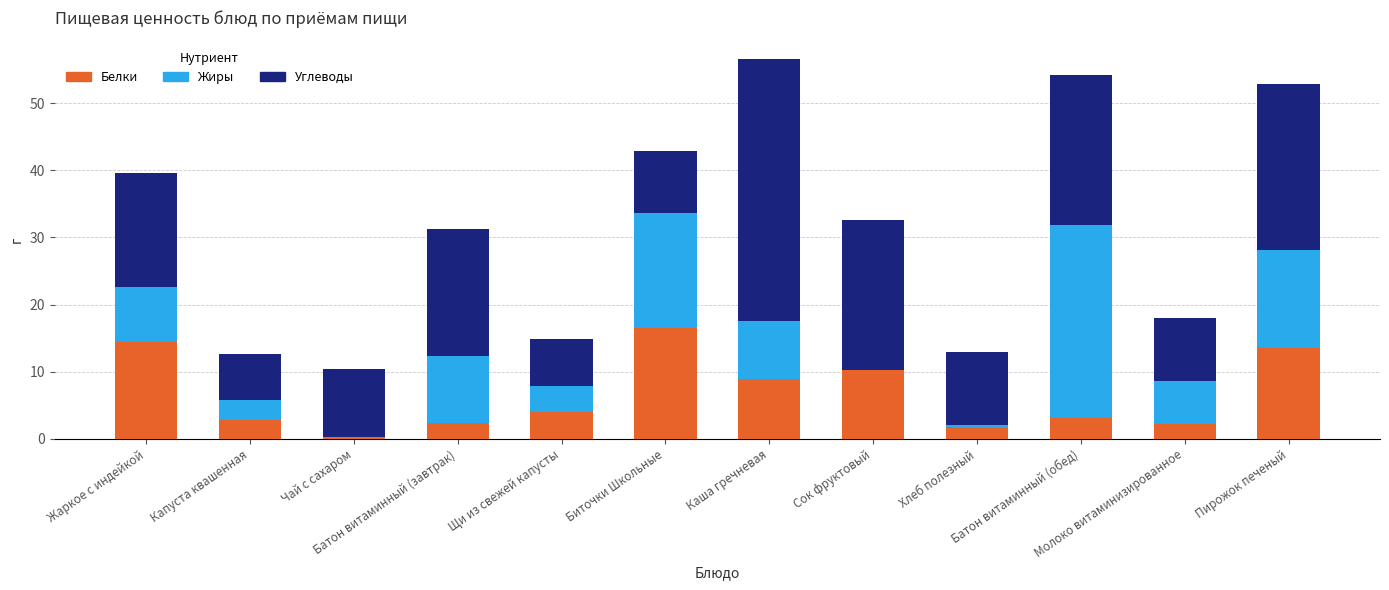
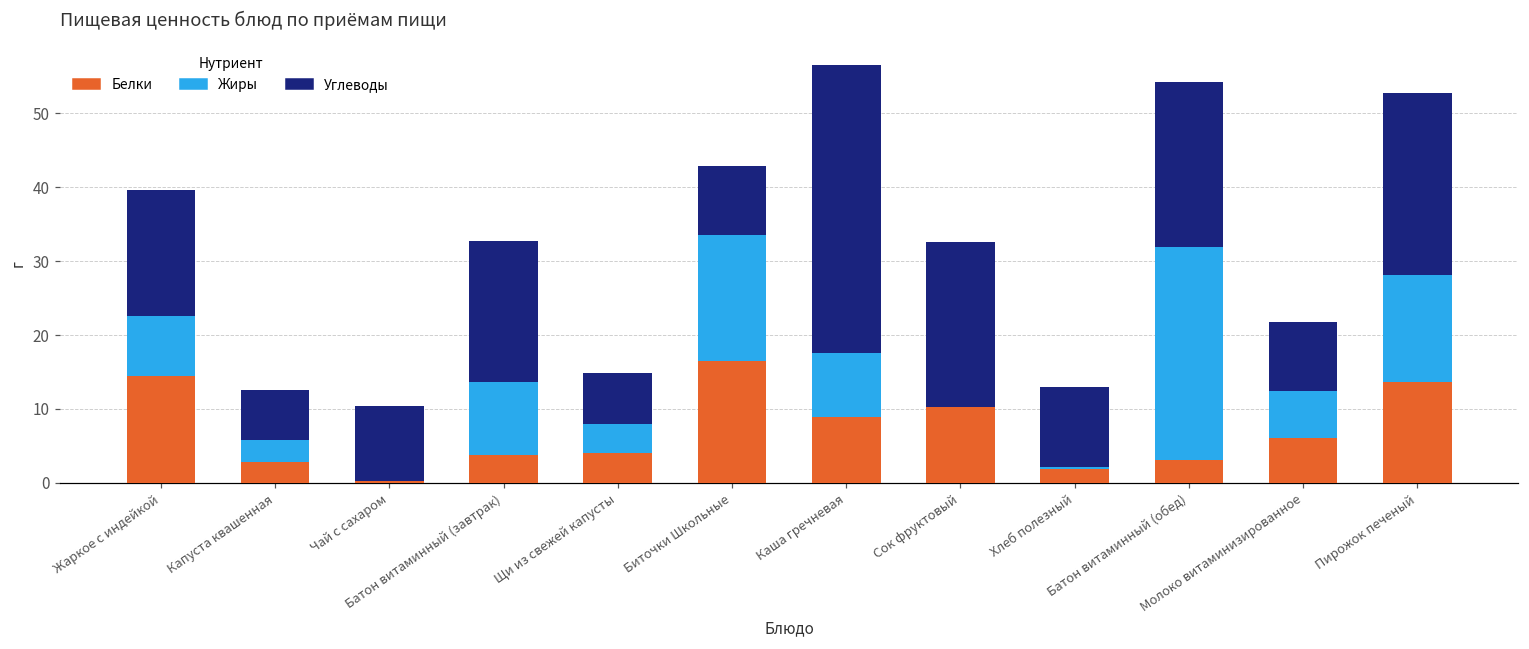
Белки, Батон витаминный (завтрак): 2 -> 4
Белки, Молоко витаминизированное: 2 -> 6
